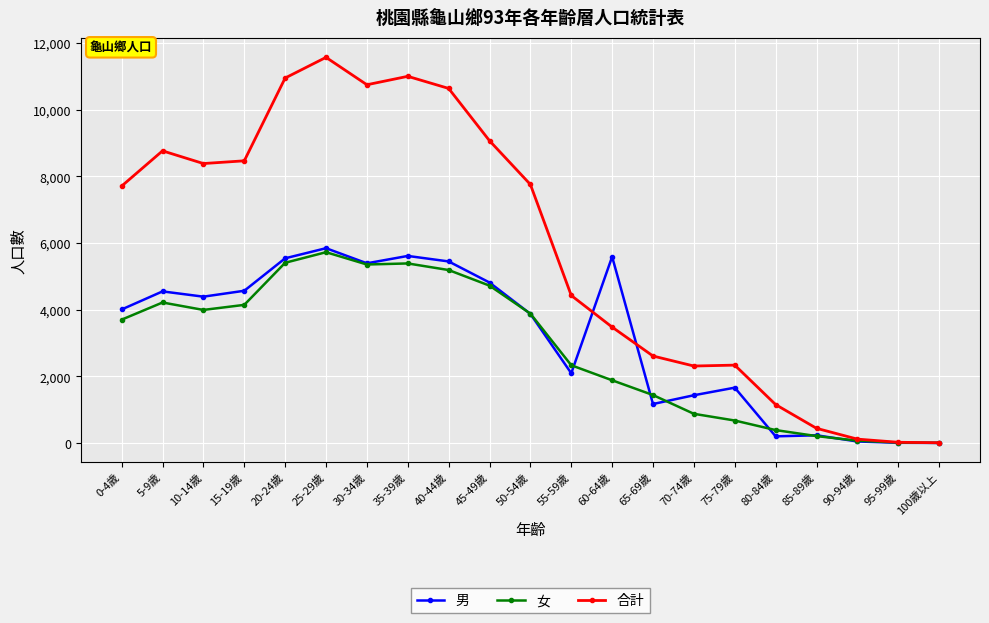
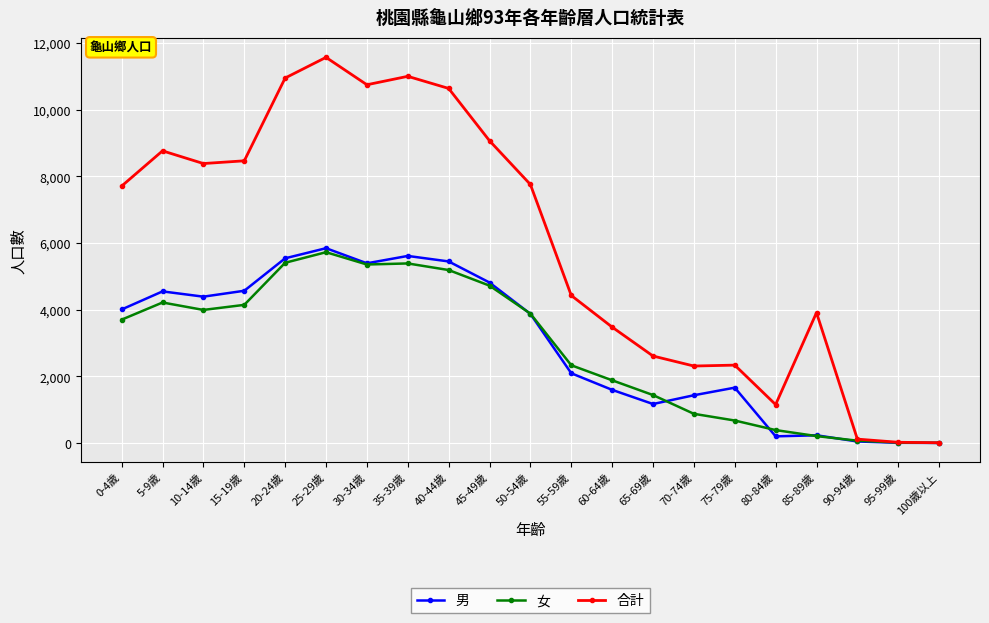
男, 60-64歲: 5,600 -> 1,600
合計, 85-89歲: 400 -> 3,900
